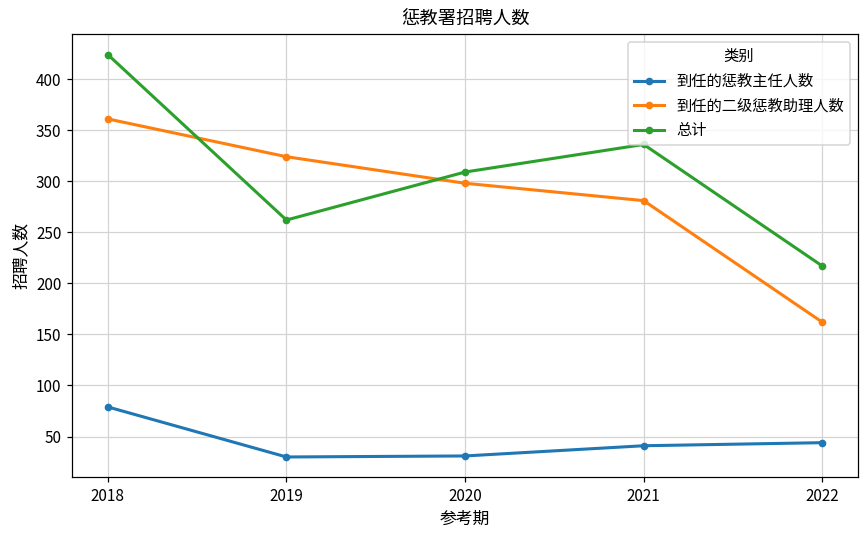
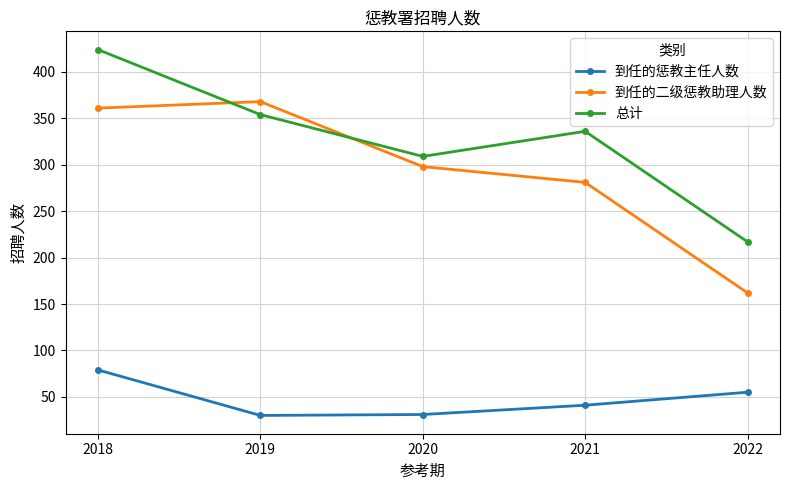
到任的二级惩教助理人数, 2019: 320 -> 370
总计, 2019: 260 -> 350
到任的惩教主任人数, 2022: 40 -> 60
